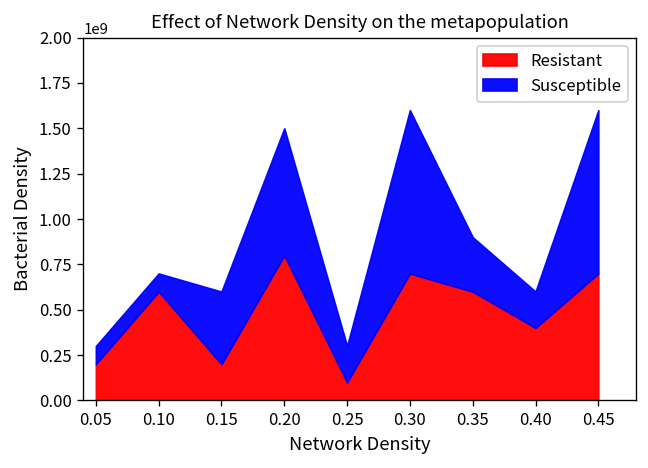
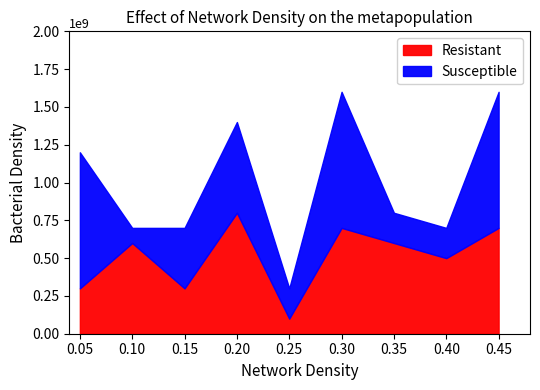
Resistant, 0.05: 0.20 -> 0.30
Susceptible, 0.05: 0.10 -> 0.90
Resistant, 0.15: 0.20 -> 0.30
Susceptible, 0.20: 0.70 -> 0.60
Susceptible, 0.35: 0.30 -> 0.20
Resistant, 0.40: 0.40 -> 0.50
